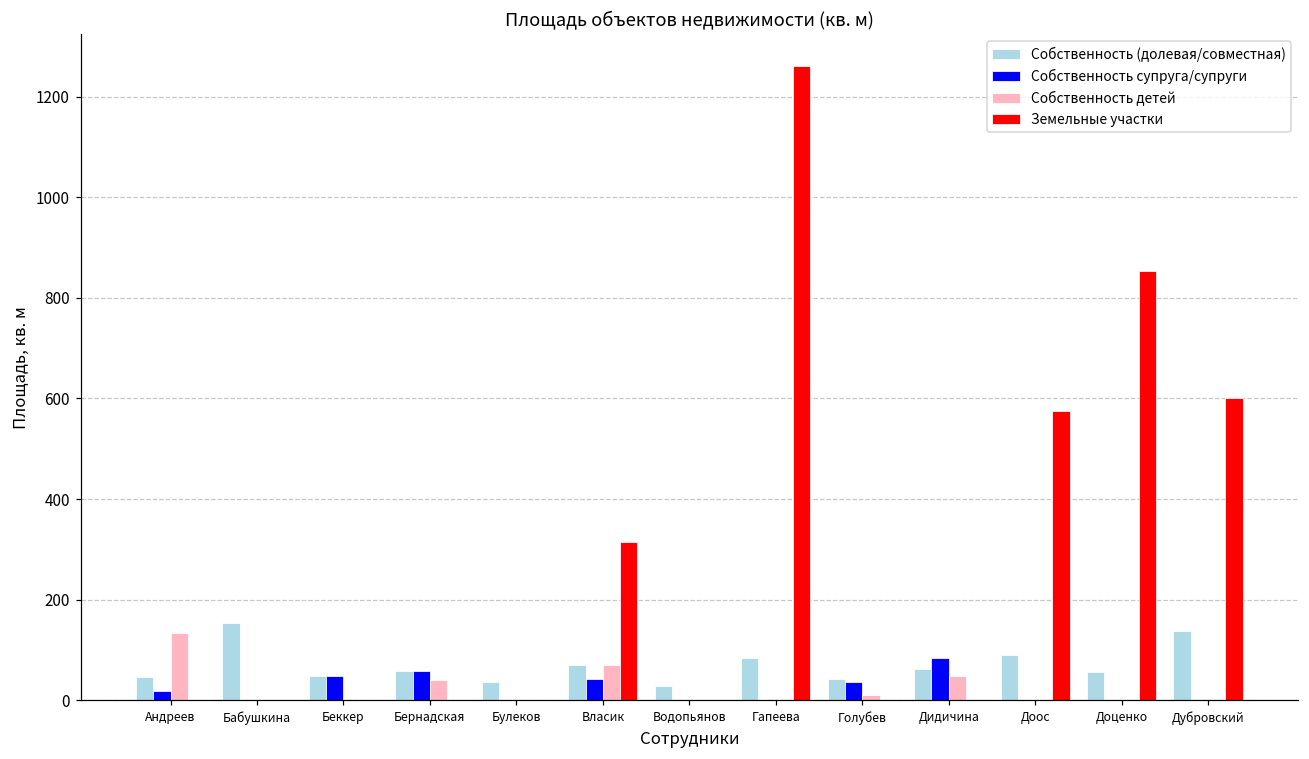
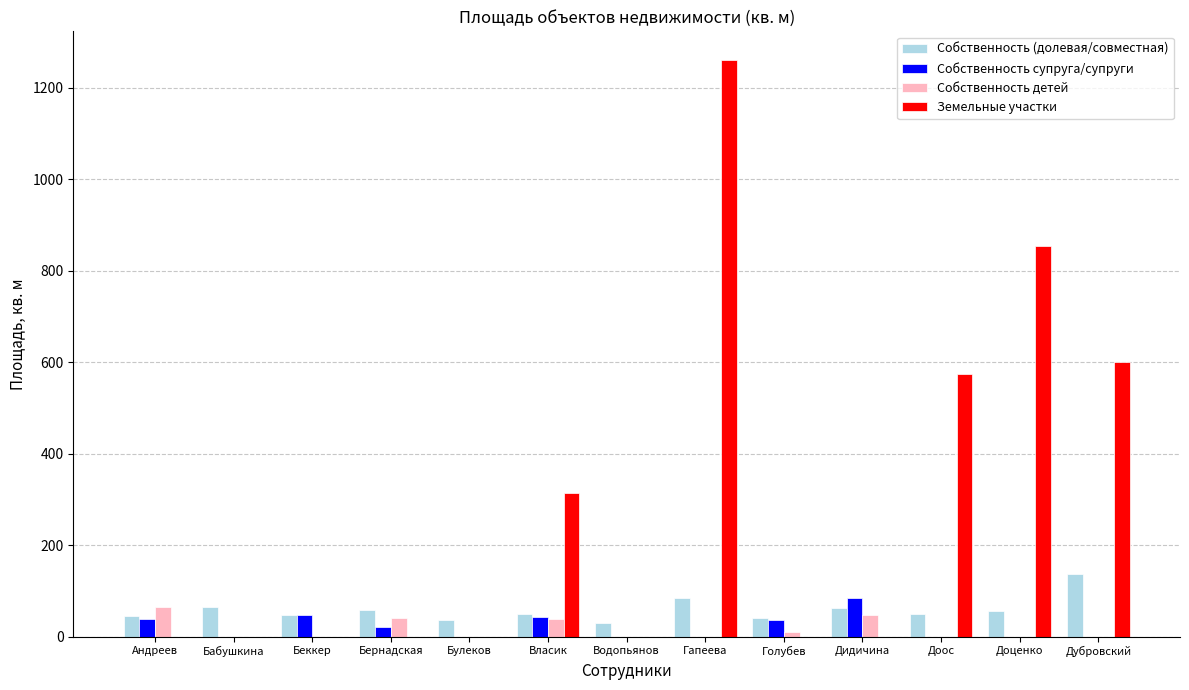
Собственность супруга/супруги, Андреев: 20 -> 40
Собственность детей, Андреев: 130 -> 60
Собственность (долевая/совместная), Бабушкина: 150 -> 60
Собственность супруга/супруги, Бернадская: 60 -> 20
Собственность (долевая/совместная), Власик: 70 -> 50
Собственность детей, Власик: 70 -> 40
Собственность (долевая/совместная), Доос: 90 -> 50
